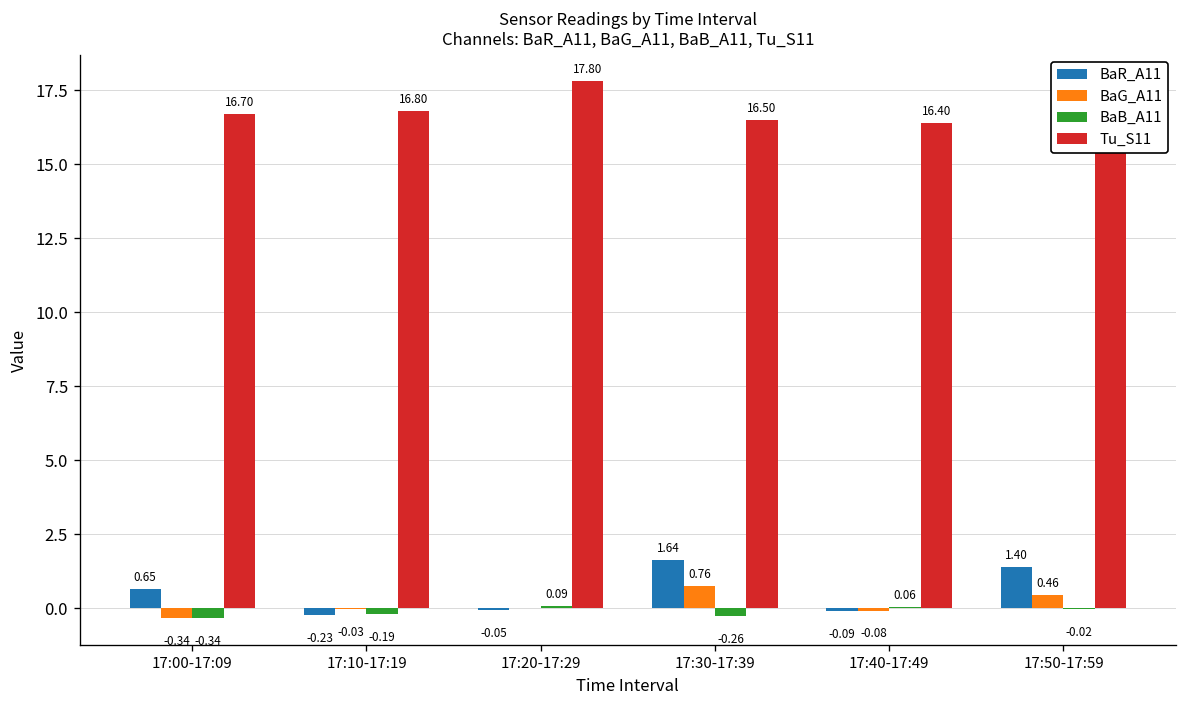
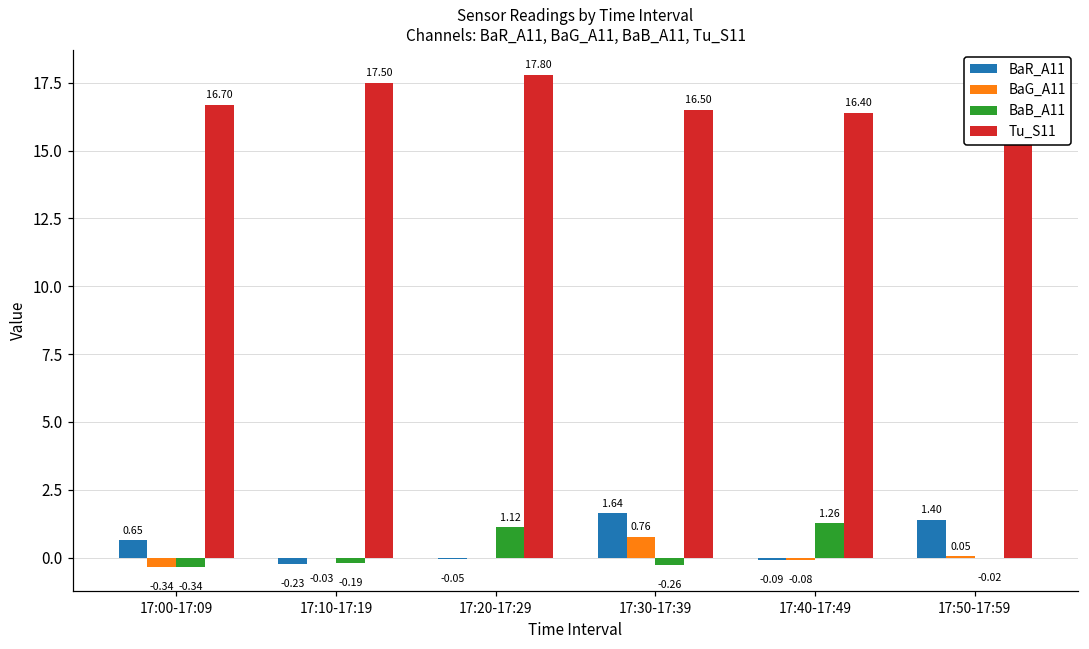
Tu_S11, 17:10-17:19: 16.80 -> 17.50
BaB_A11, 17:20-17:29: 0.09 -> 1.12
BaB_A11, 17:40-17:49: 0.06 -> 1.26
BaG_A11, 17:50-17:59: 0.46 -> 0.05
